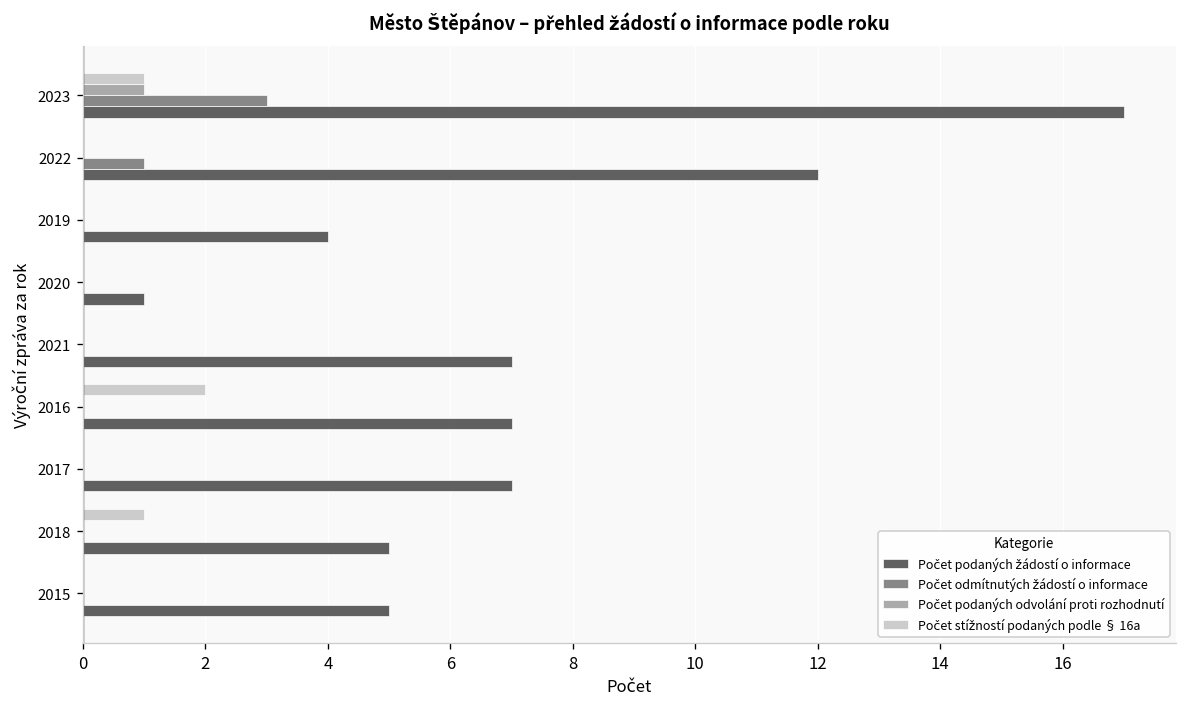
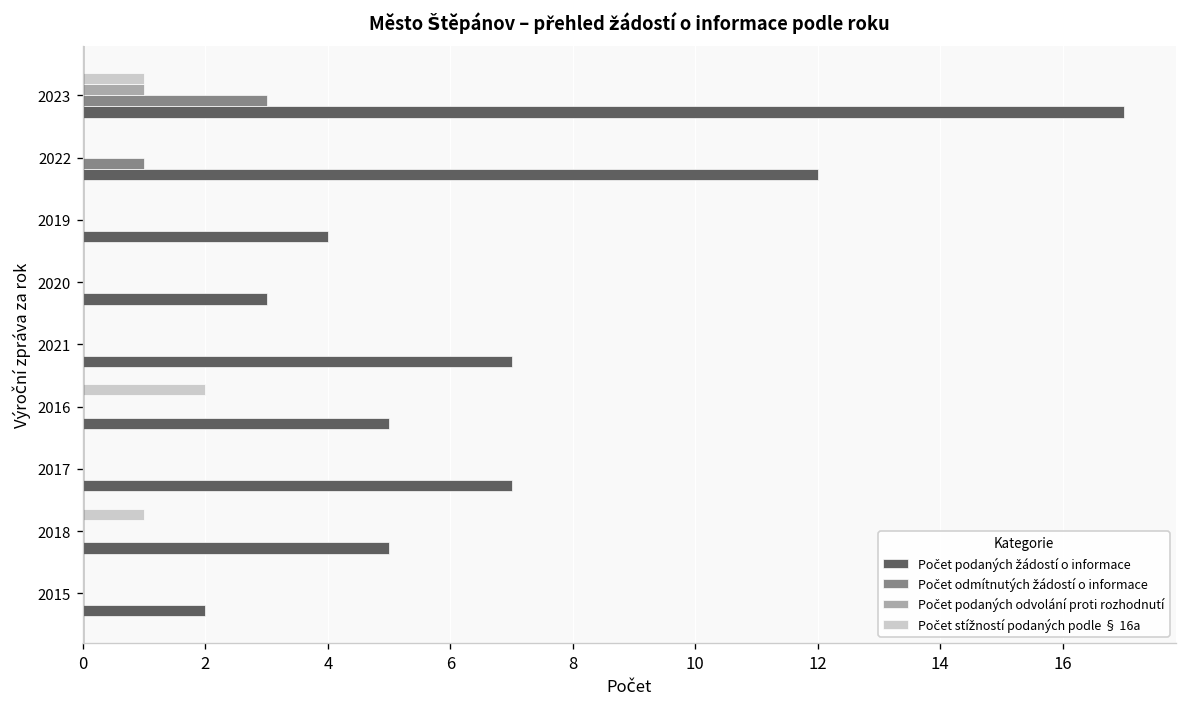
Počet podaných žádostí o informace, 2020: 1 -> 3
Počet podaných žádostí o informace, 2016: 7 -> 5
Počet podaných žádostí o informace, 2015: 5 -> 2
